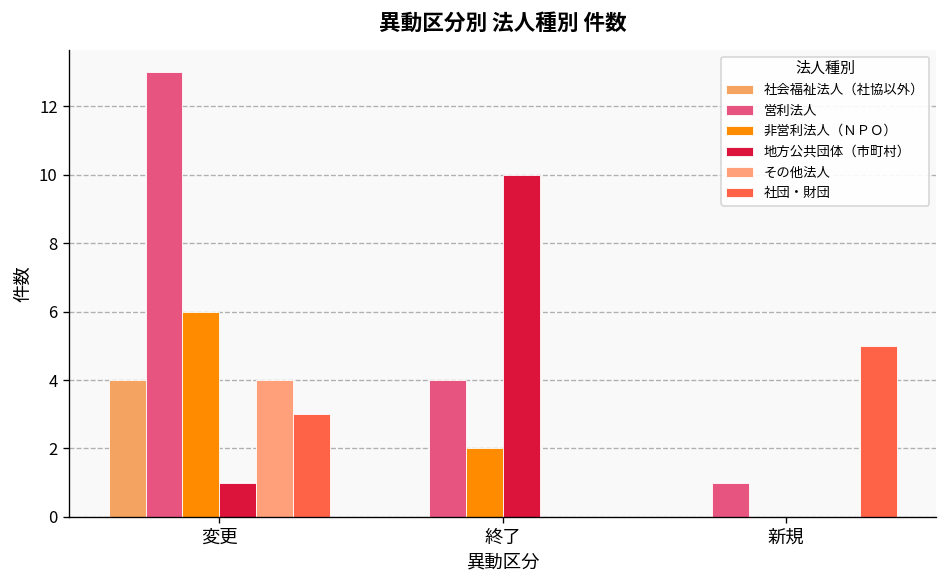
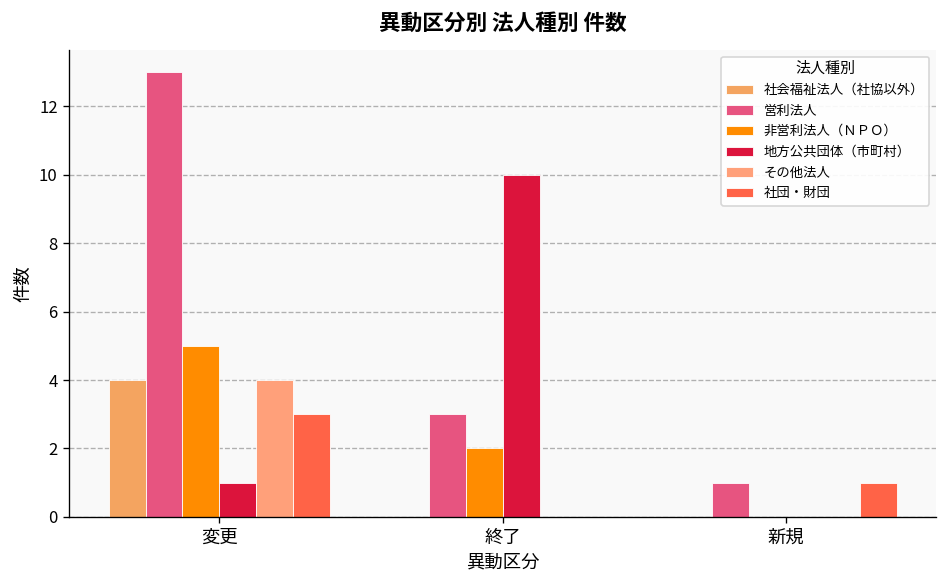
非営利法人（ＮＰＯ）, 変更: 6 -> 5
営利法人, 終了: 4 -> 3
社団・財団, 新規: 5 -> 1
